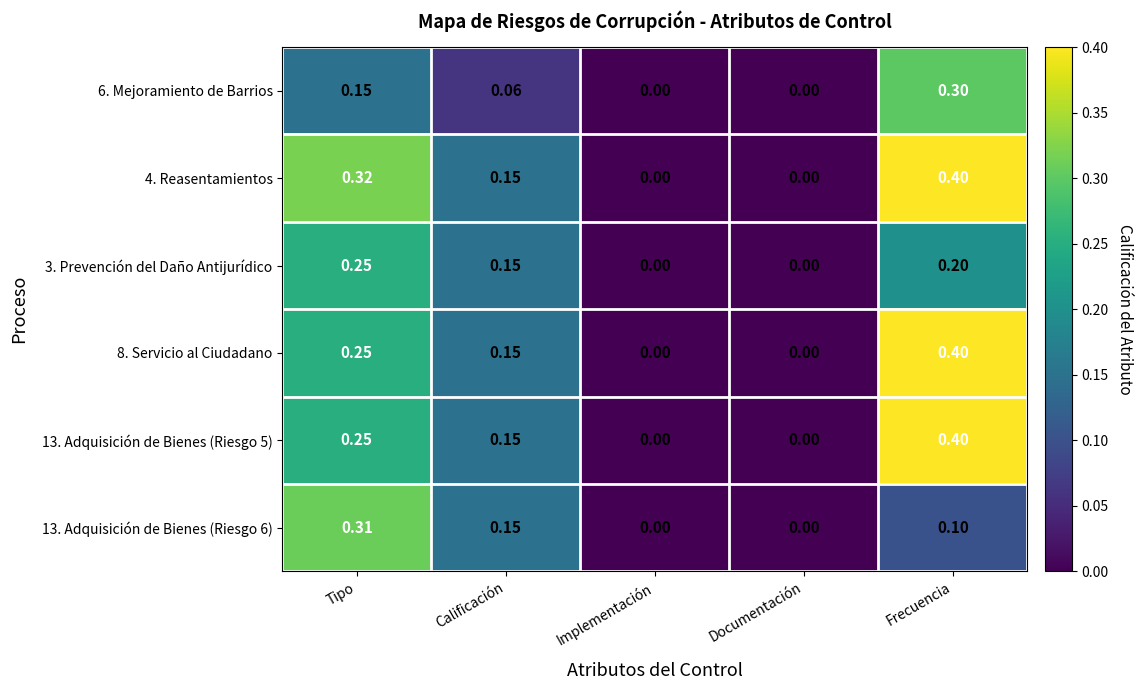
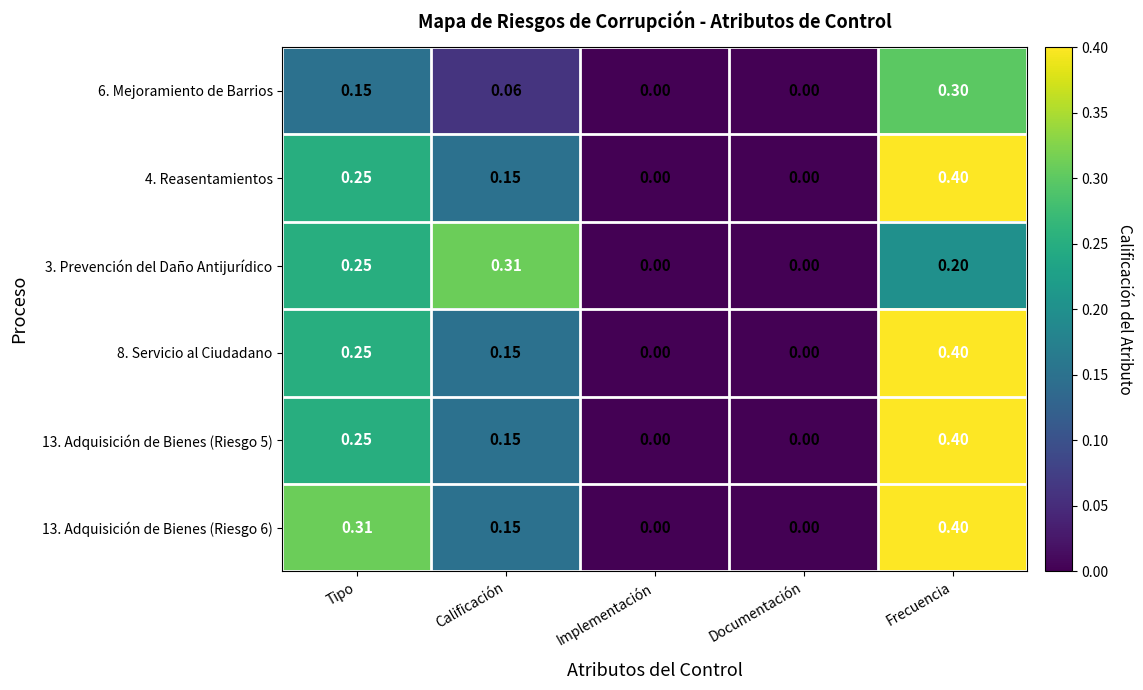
4. Reasentamientos, Tipo: 0.32 -> 0.25
3. Prevención del Daño Antijurídico, Calificación: 0.15 -> 0.31
13. Adquisición de Bienes (Riesgo 6), Frecuencia: 0.10 -> 0.40
